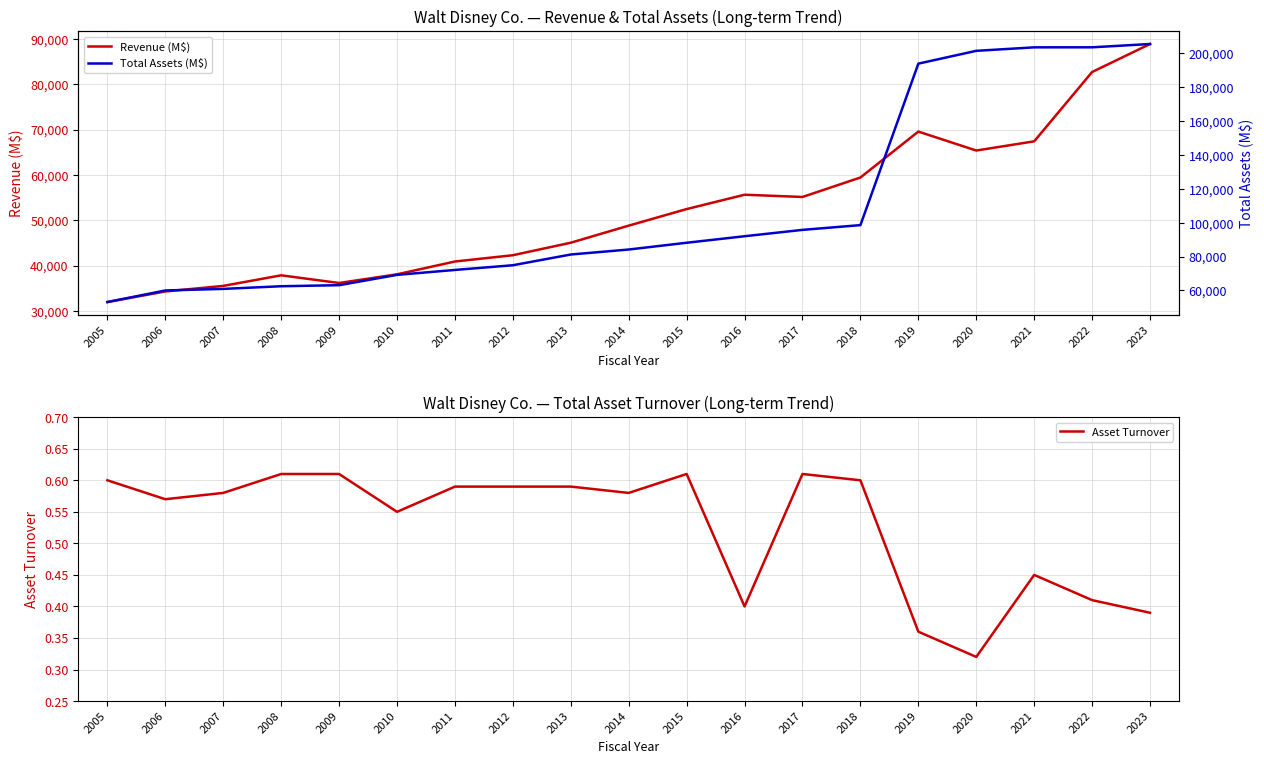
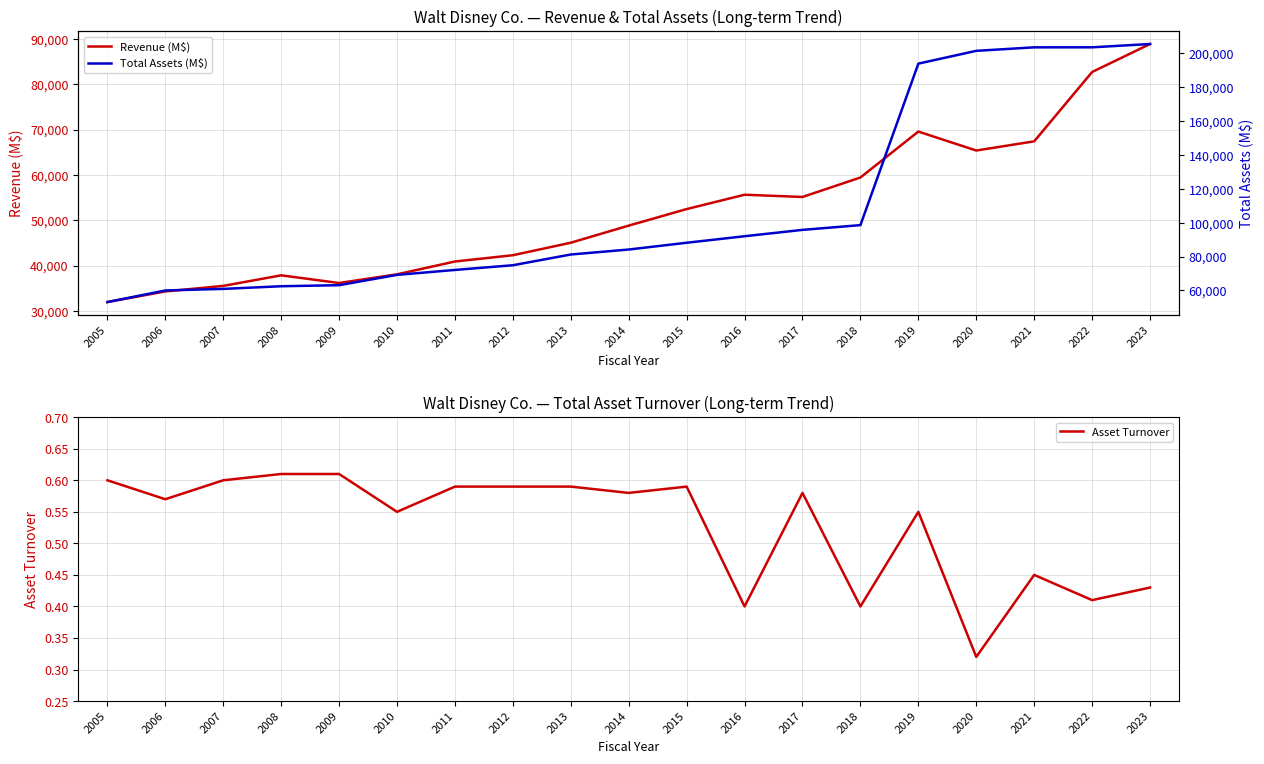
Walt Disney Co. — Total Asset Turnover (Long-term Trend), 2007: 0.58 -> 0.60
Walt Disney Co. — Total Asset Turnover (Long-term Trend), 2015: 0.61 -> 0.59
Walt Disney Co. — Total Asset Turnover (Long-term Trend), 2017: 0.61 -> 0.58
Walt Disney Co. — Total Asset Turnover (Long-term Trend), 2018: 0.6 -> 0.4
Walt Disney Co. — Total Asset Turnover (Long-term Trend), 2019: 0.36 -> 0.55
Walt Disney Co. — Total Asset Turnover (Long-term Trend), 2023: 0.39 -> 0.43
